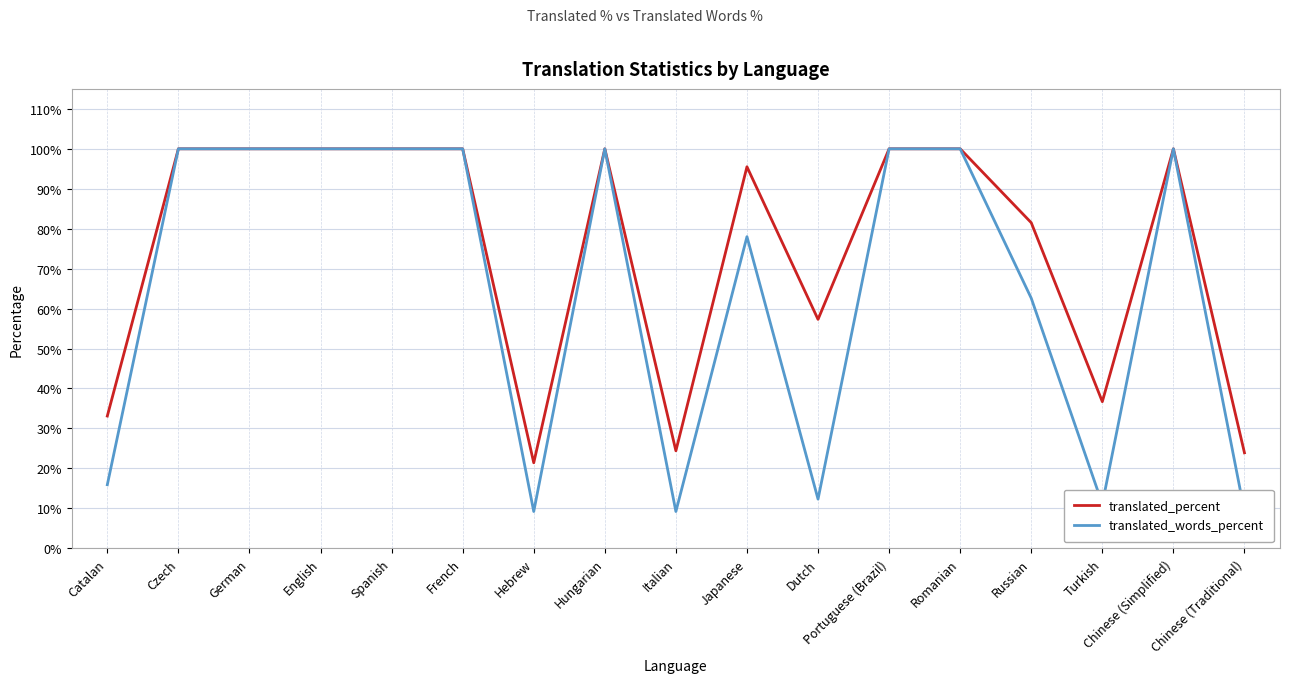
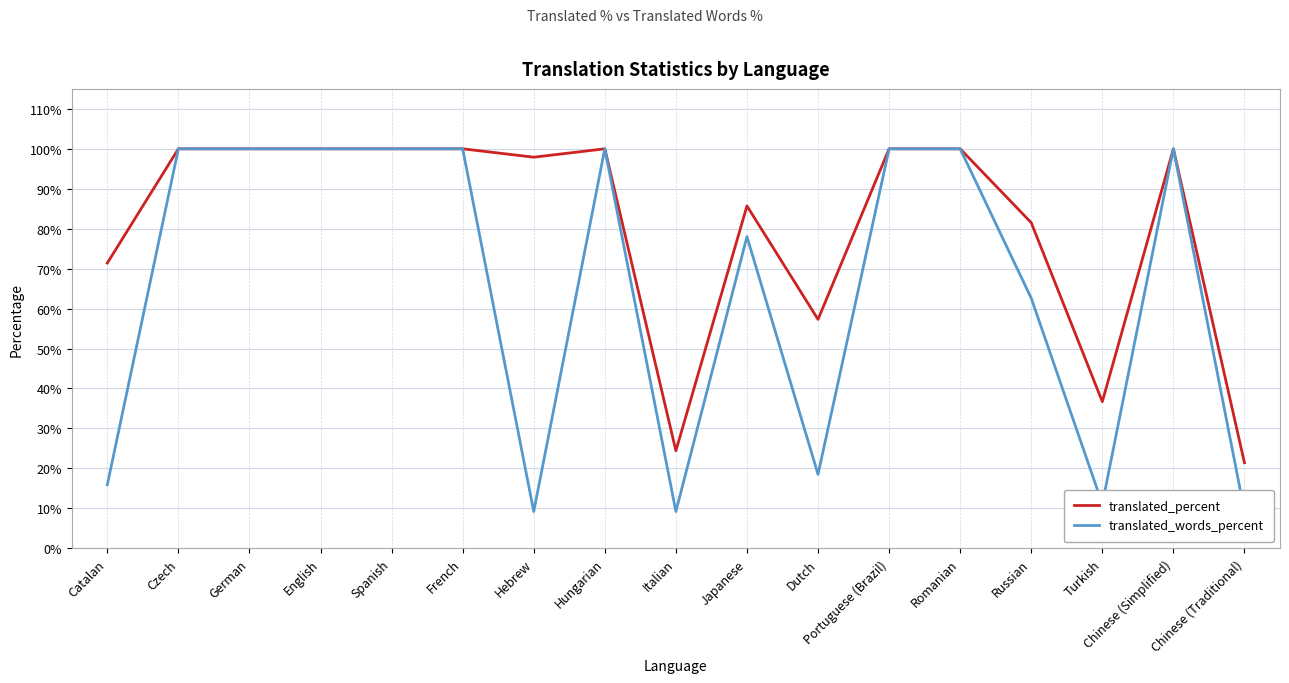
translated_percent, Catalan: 33% -> 71%
translated_percent, Hebrew: 21% -> 98%
translated_percent, Japanese: 96% -> 86%
translated_words_percent, Dutch: 12% -> 19%
translated_percent, Chinese (Traditional): 24% -> 21%
